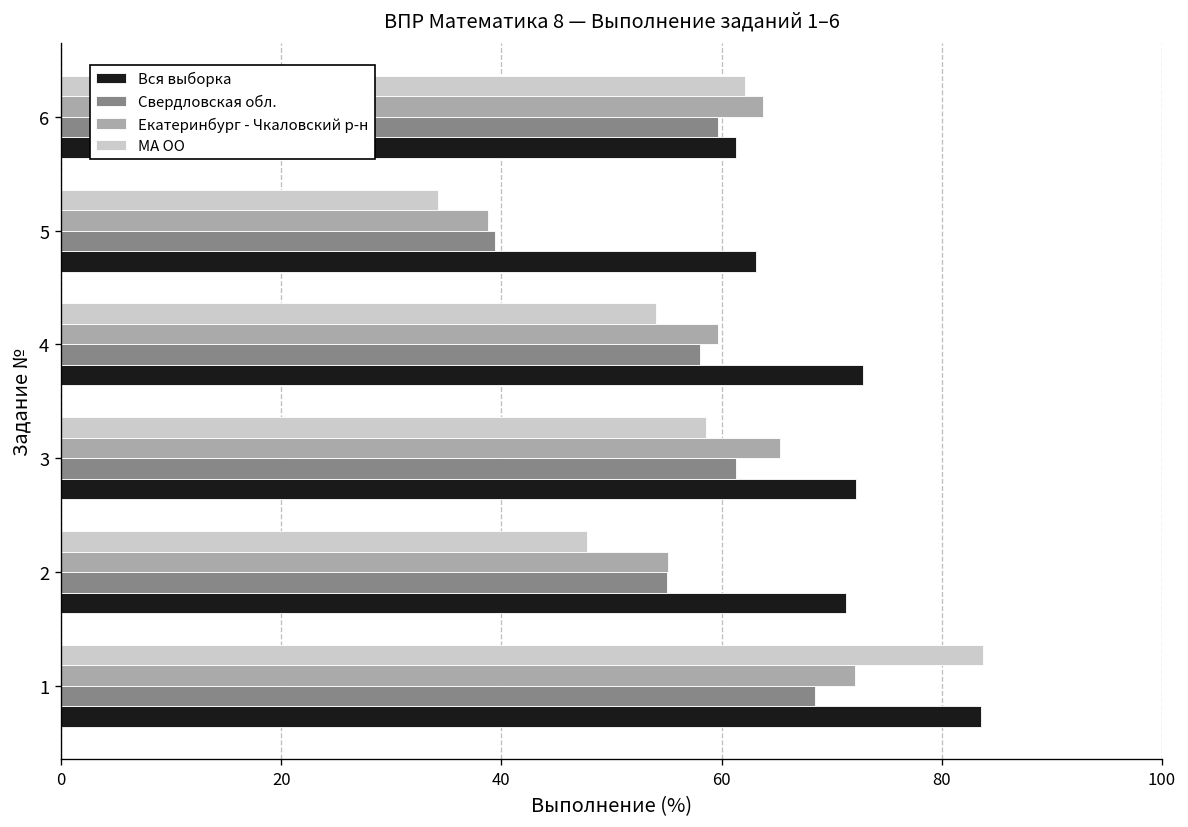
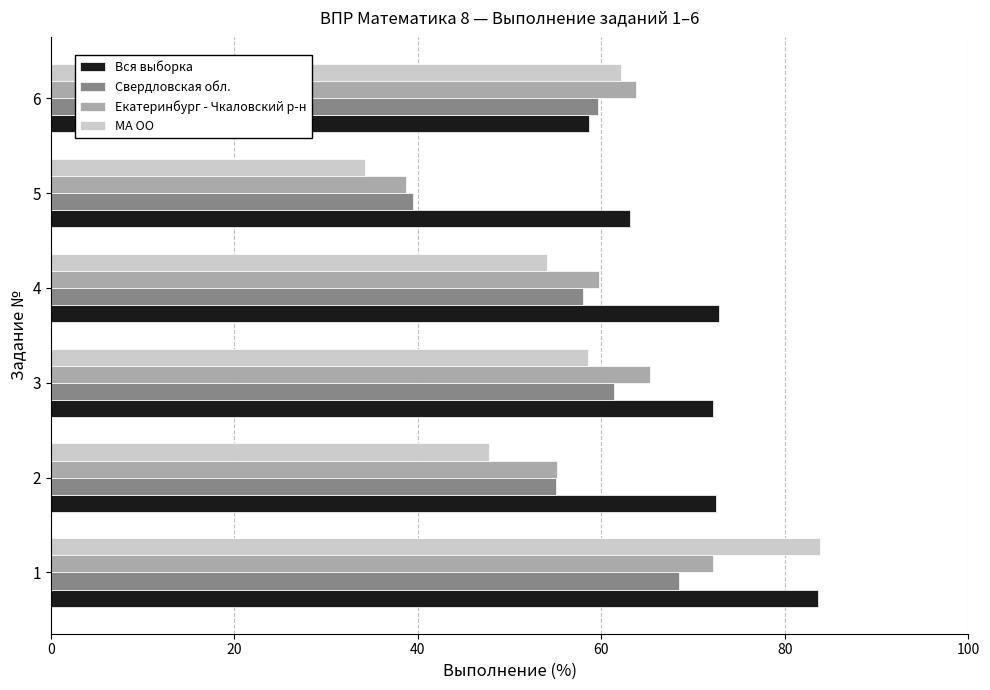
Вся выборка, 6: 61 -> 59
Вся выборка, 2: 71 -> 72
